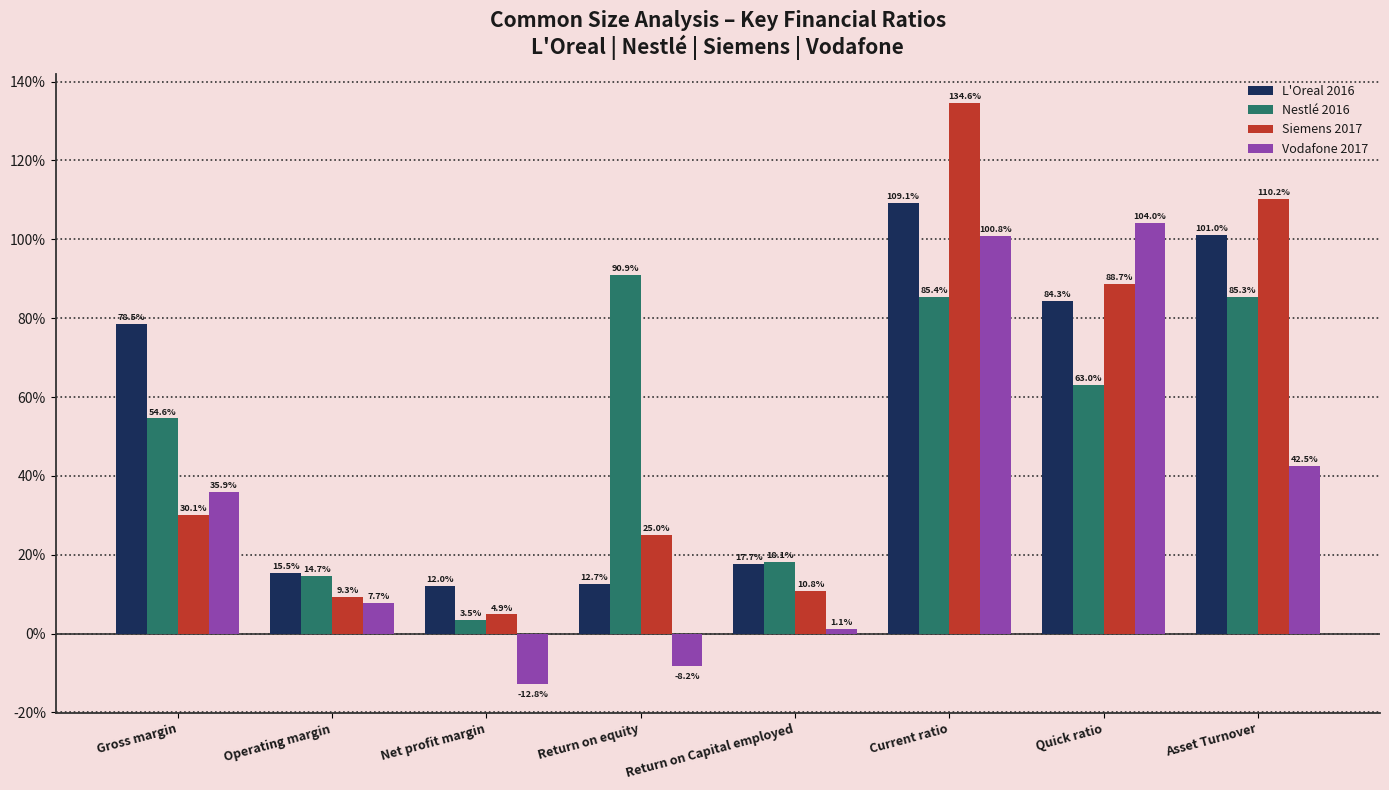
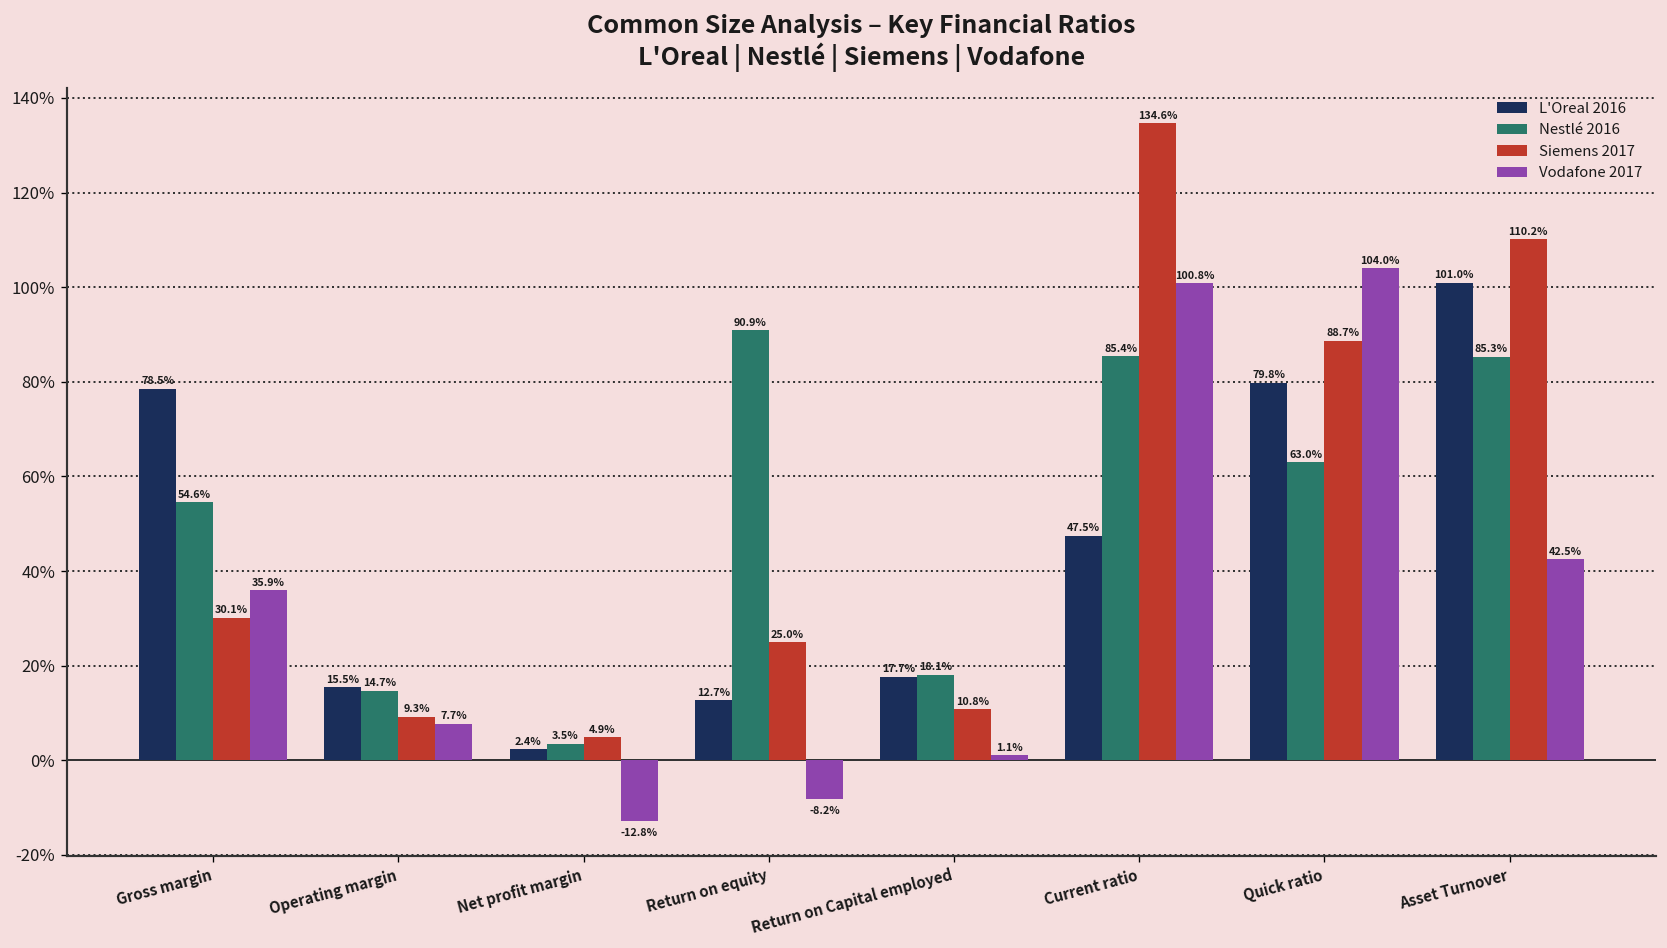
L'Oreal 2016, Net profit margin: 12.0% -> 2.4%
L'Oreal 2016, Current ratio: 109.1% -> 47.5%
L'Oreal 2016, Quick ratio: 84.3% -> 79.8%
